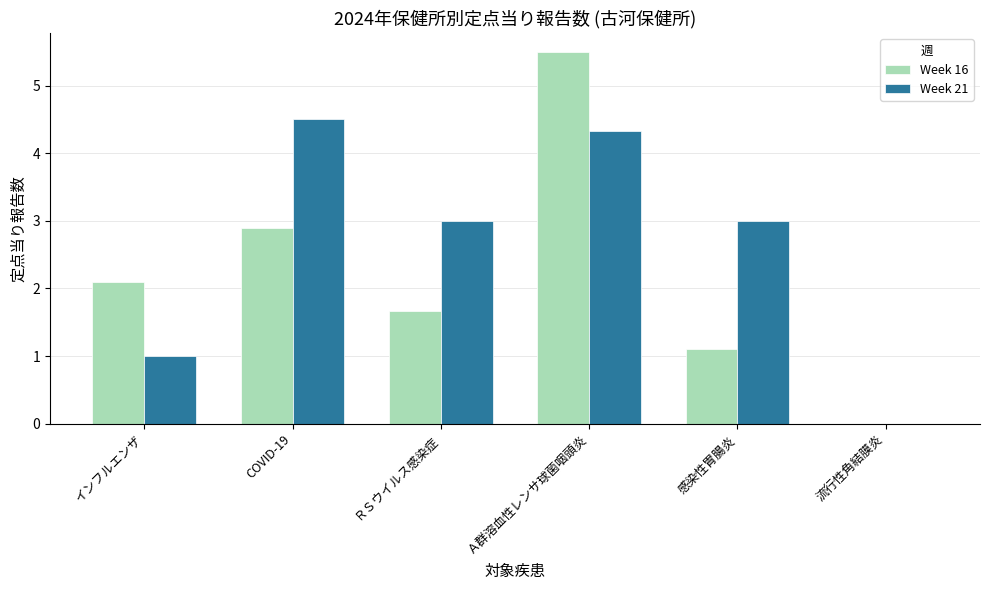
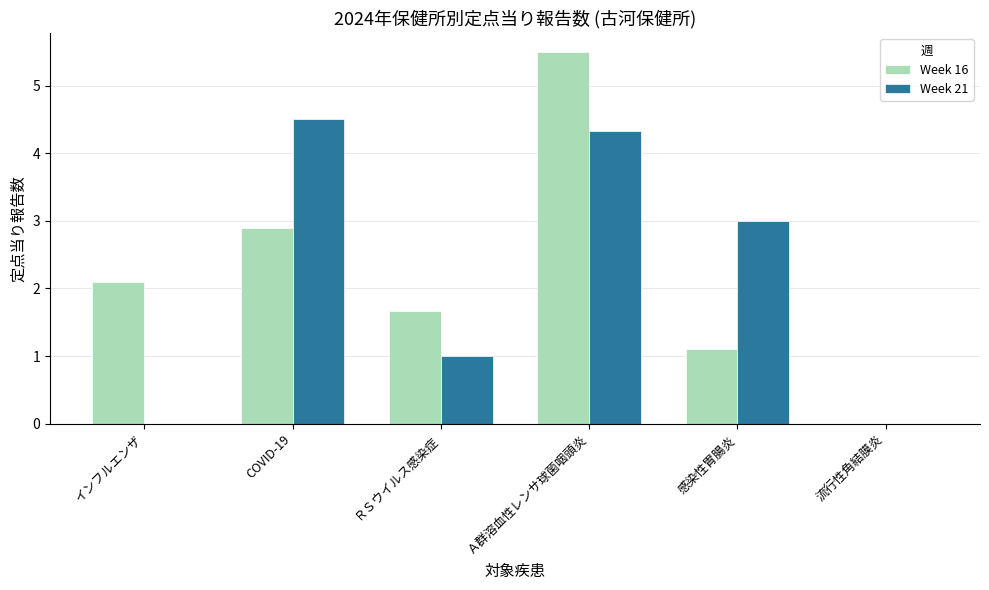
Week 21, インフルエンザ: 1 -> 0
Week 21, ＲＳウイルス感染症: 3 -> 1
